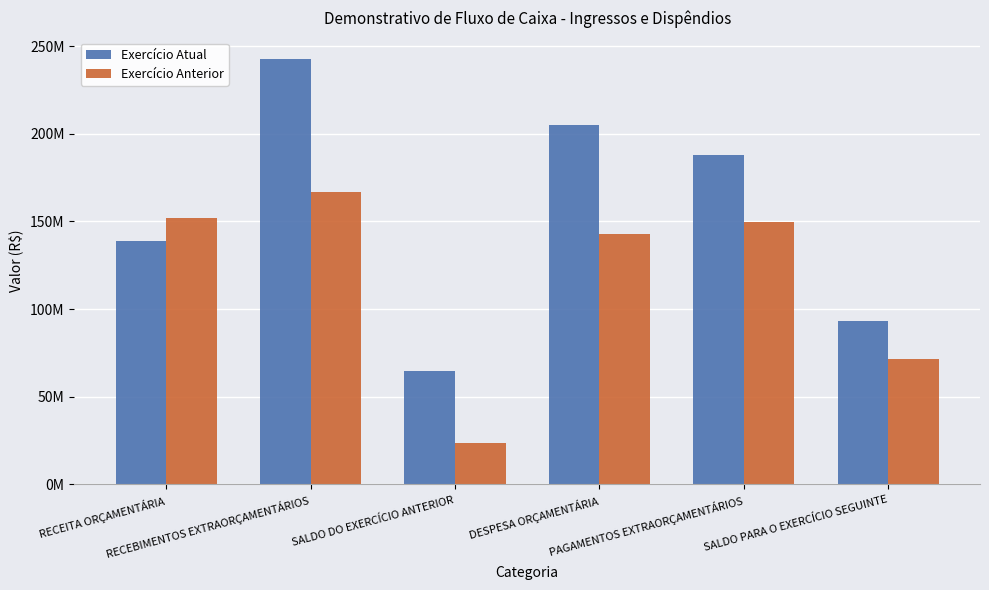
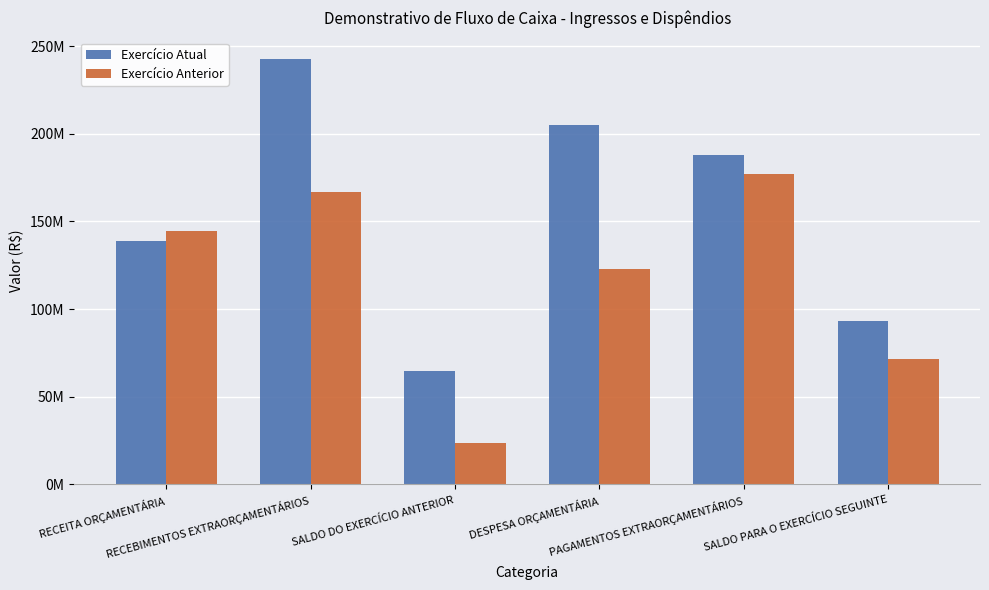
Exercício Anterior, RECEITA ORÇAMENTÁRIA: 152000000 -> 144000000
Exercício Anterior, DESPESA ORÇAMENTÁRIA: 143000000 -> 123000000
Exercício Anterior, PAGAMENTOS EXTRAORÇAMENTÁRIOS: 150000000 -> 177000000
